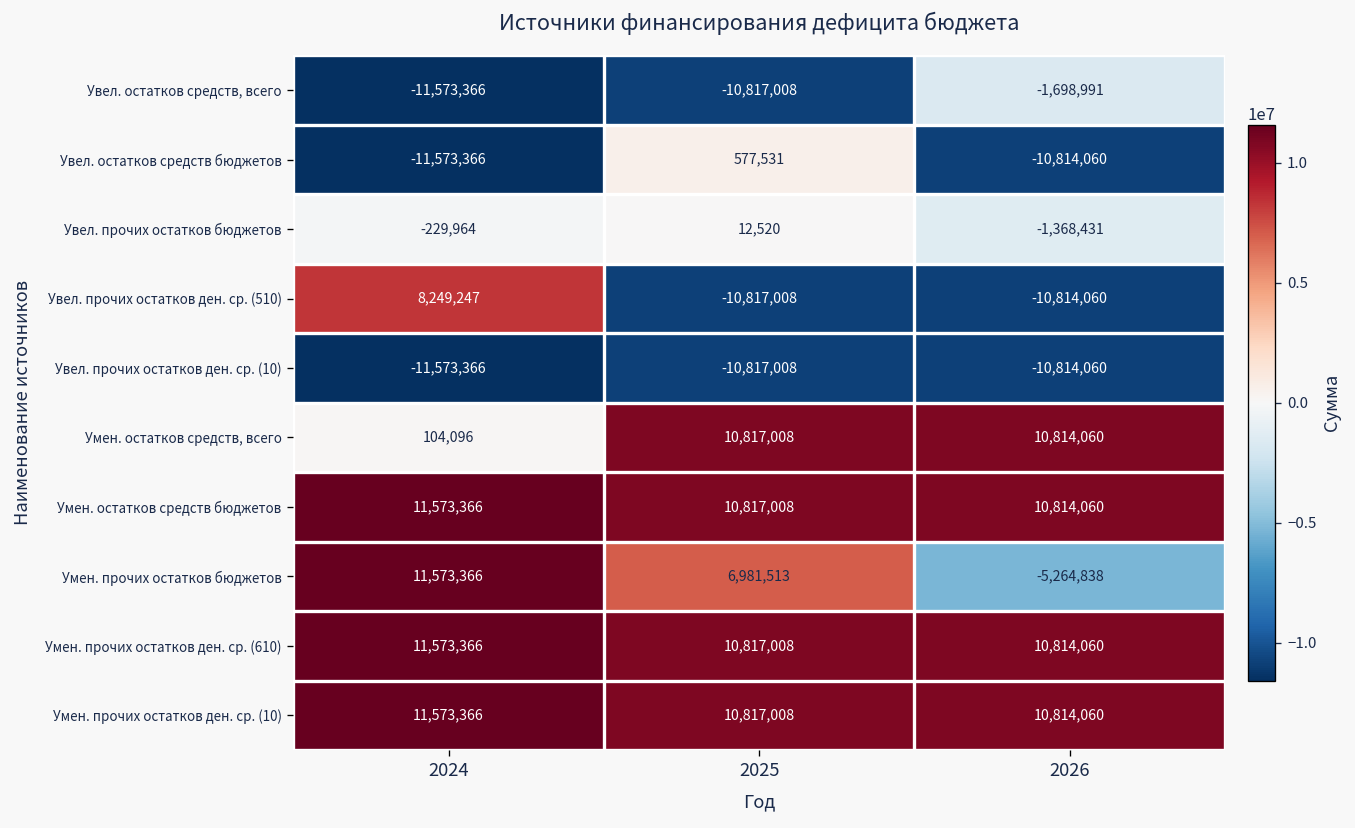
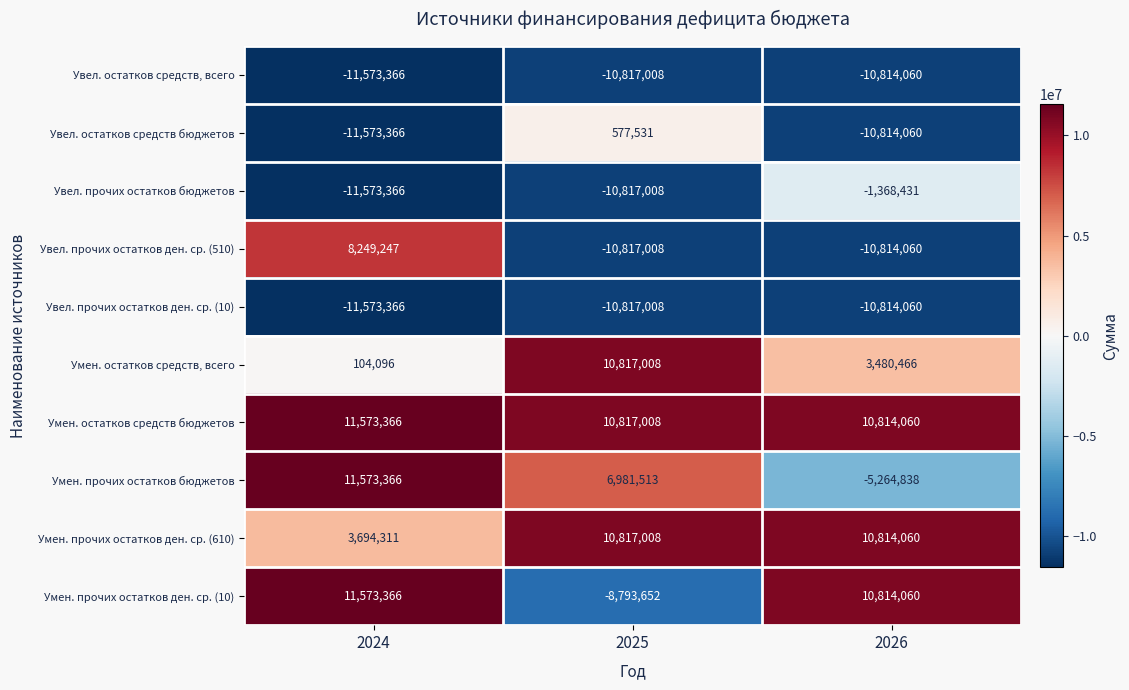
Увел. остатков средств, всего, 2026: -1,698,991 -> -10,814,060
Увел. прочих остатков бюджетов, 2024: -229,964 -> -11,573,366
Увел. прочих остатков бюджетов, 2025: 12,520 -> -10,817,008
Умен. остатков средств, всего, 2026: 10,814,060 -> 3,480,466
Умен. прочих остатков ден. ср. (610), 2024: 11,573,366 -> 3,694,311
Умен. прочих остатков ден. ср. (10), 2025: 10,817,008 -> -8,793,652
